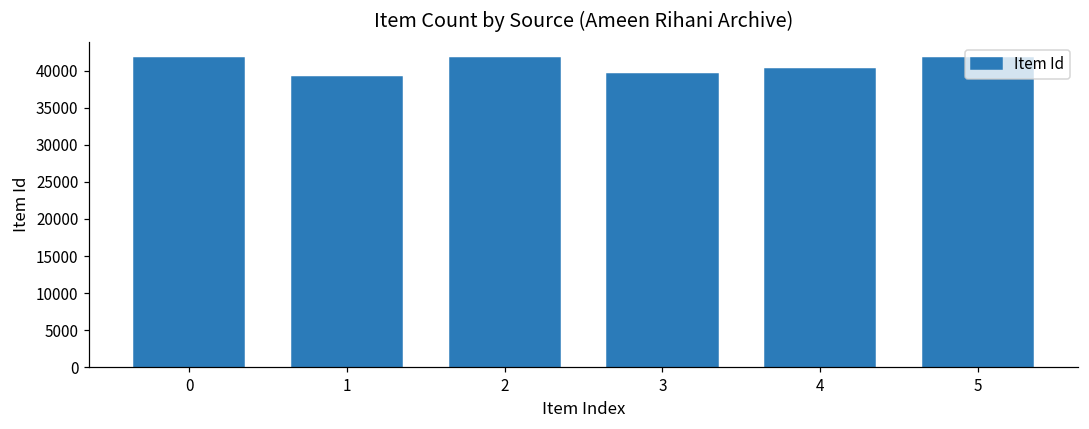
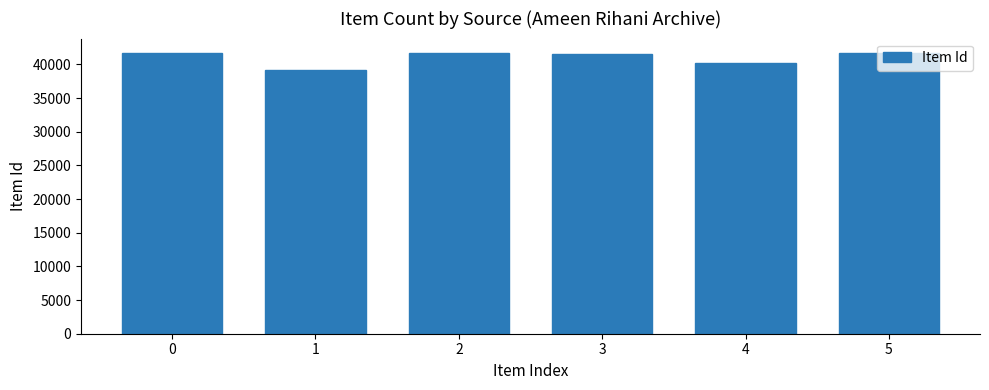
3: 40000 -> 42000
